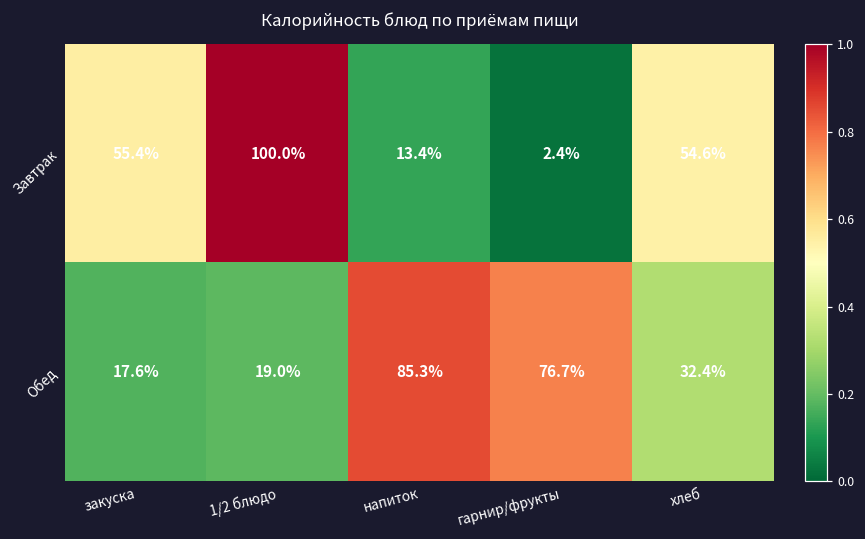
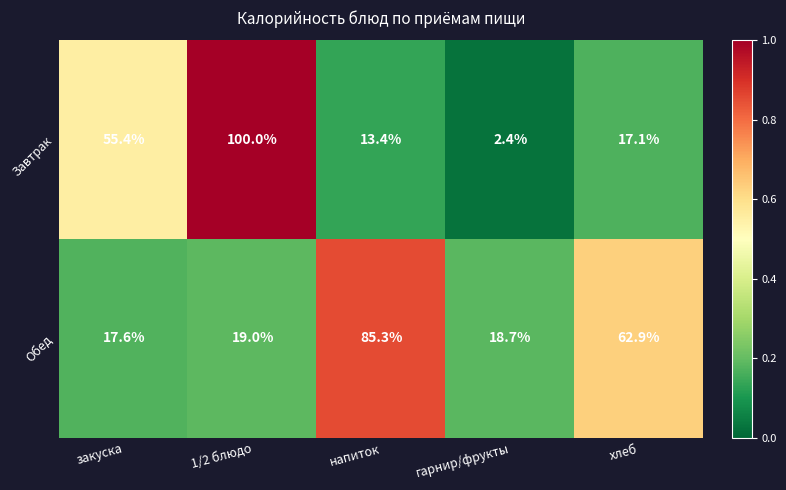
Завтрак, хлеб: 54.6% -> 17.1%
Обед, гарнир/фрукты: 76.7% -> 18.7%
Обед, хлеб: 32.4% -> 62.9%
